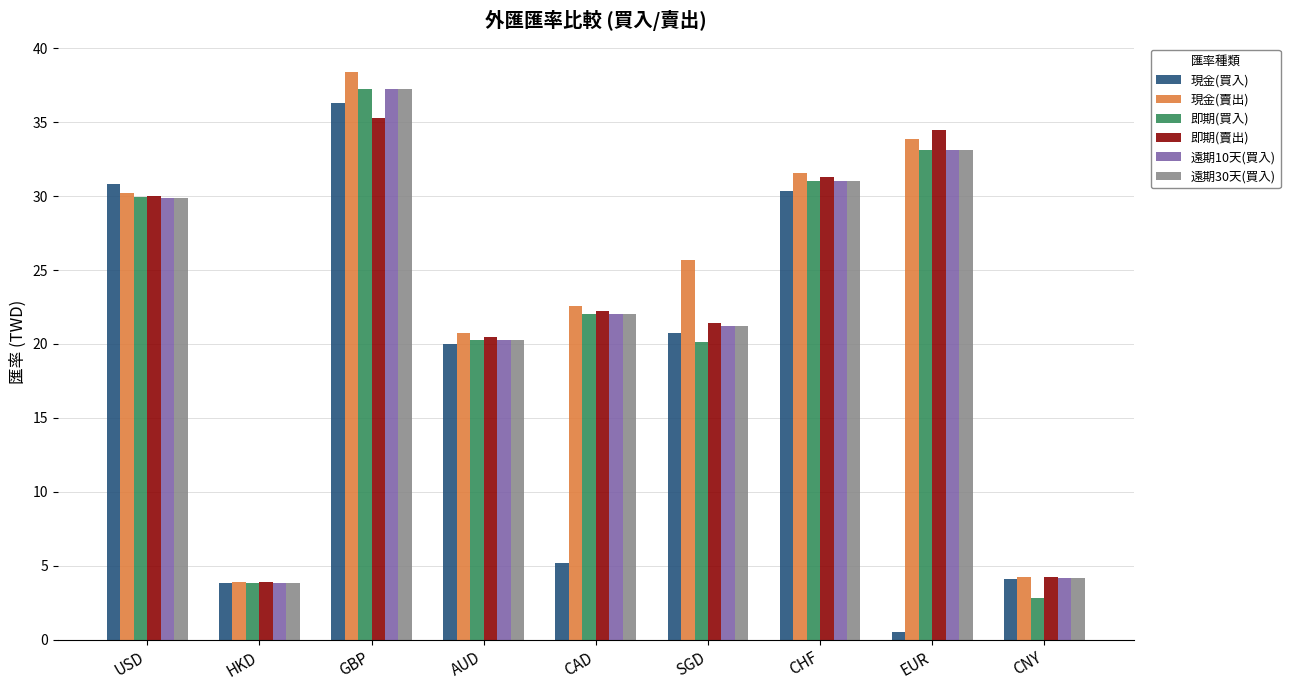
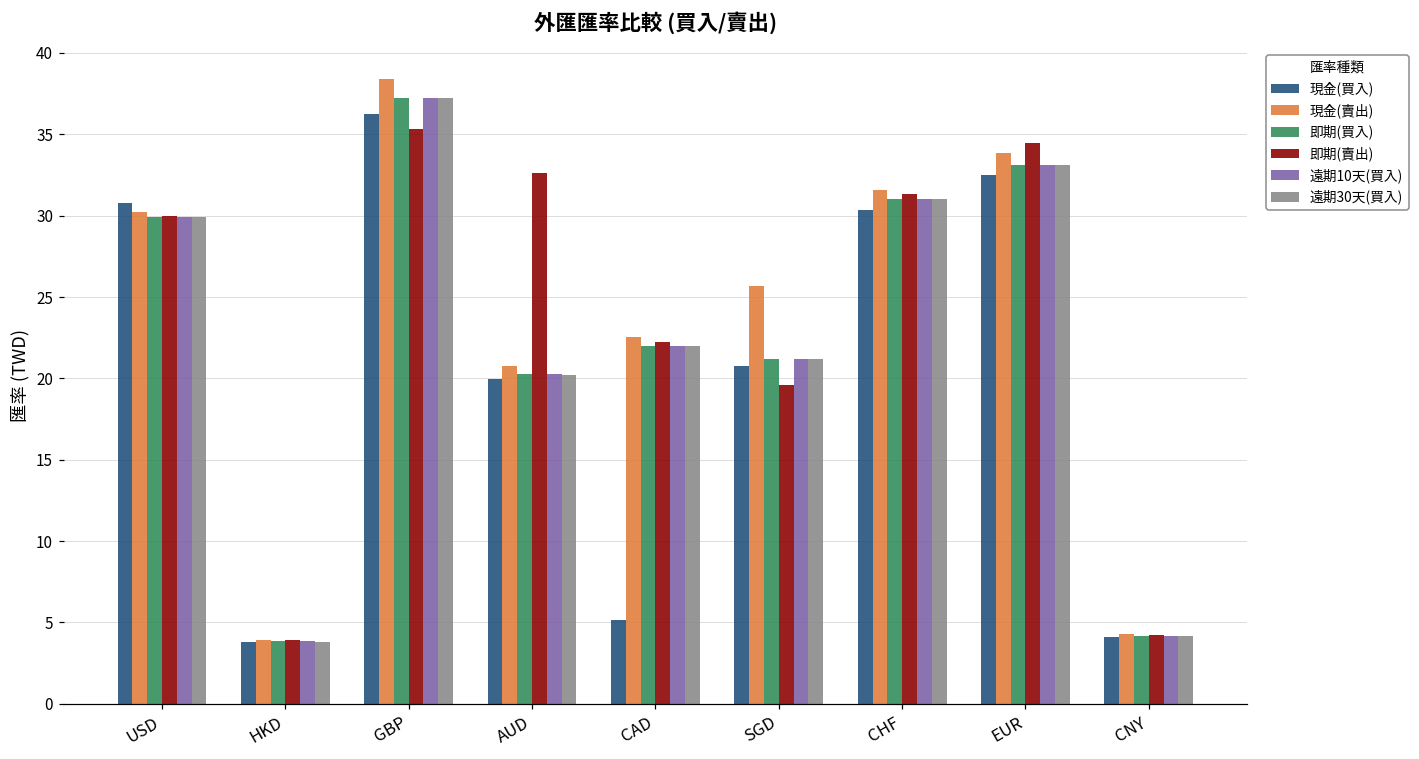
即期(賣出), AUD: 20.5 -> 32.6
即期(買入), SGD: 20.2 -> 21.2
即期(賣出), SGD: 21.4 -> 19.6
現金(買入), EUR: 0.5 -> 32.5
即期(買入), CNY: 2.9 -> 4.2
